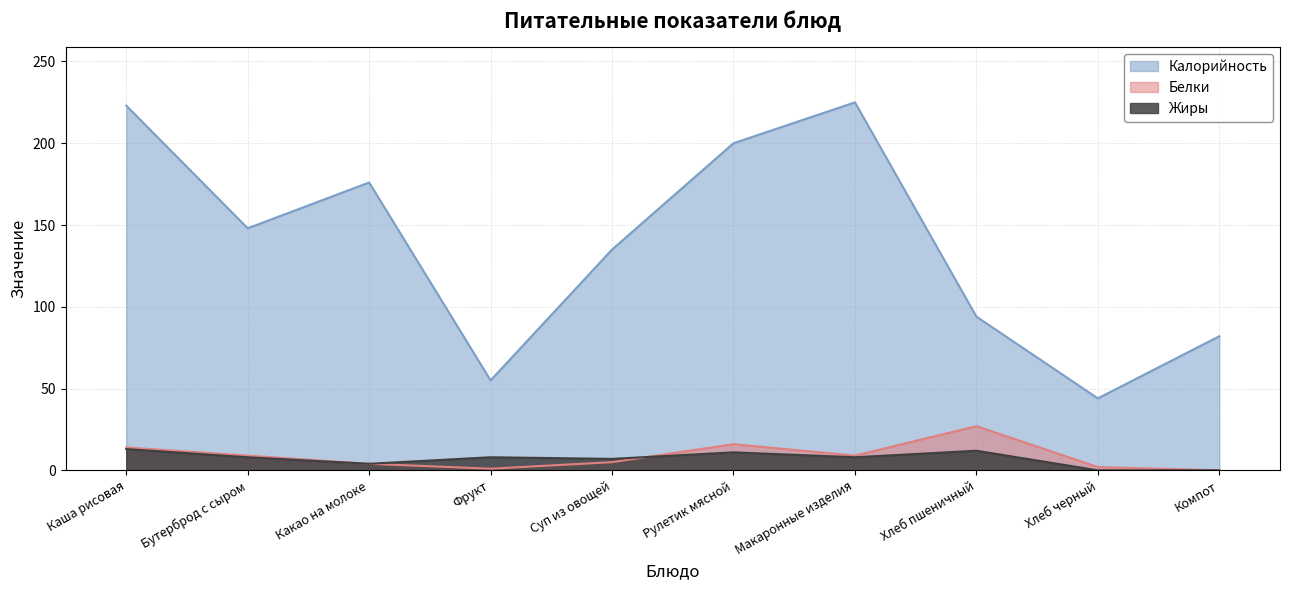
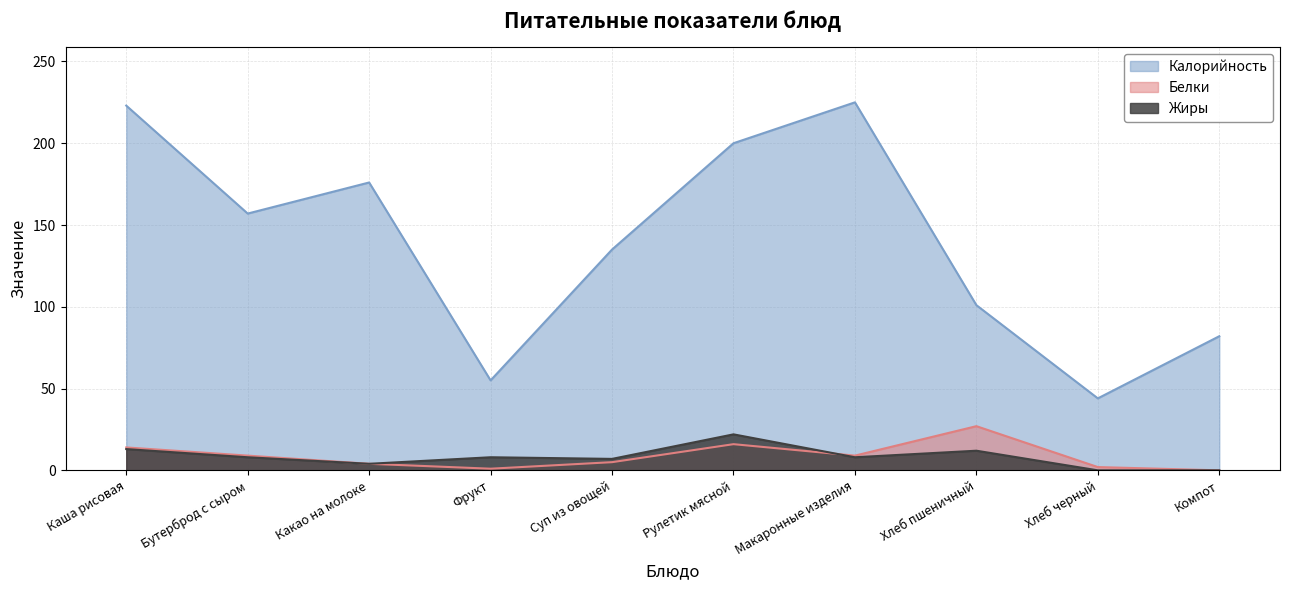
Калорийность, Бутерброд с сыром: 148 -> 157
Жиры, Рулетик мясной: 11 -> 22
Калорийность, Хлеб пшеничный: 94 -> 101
